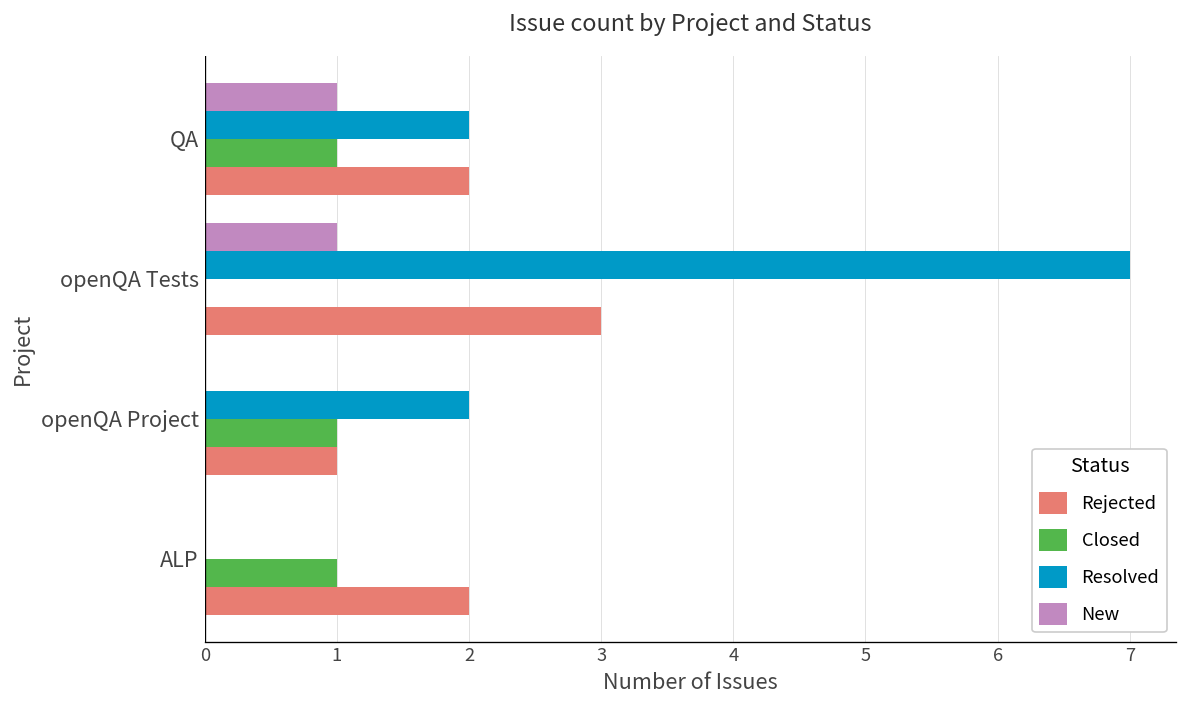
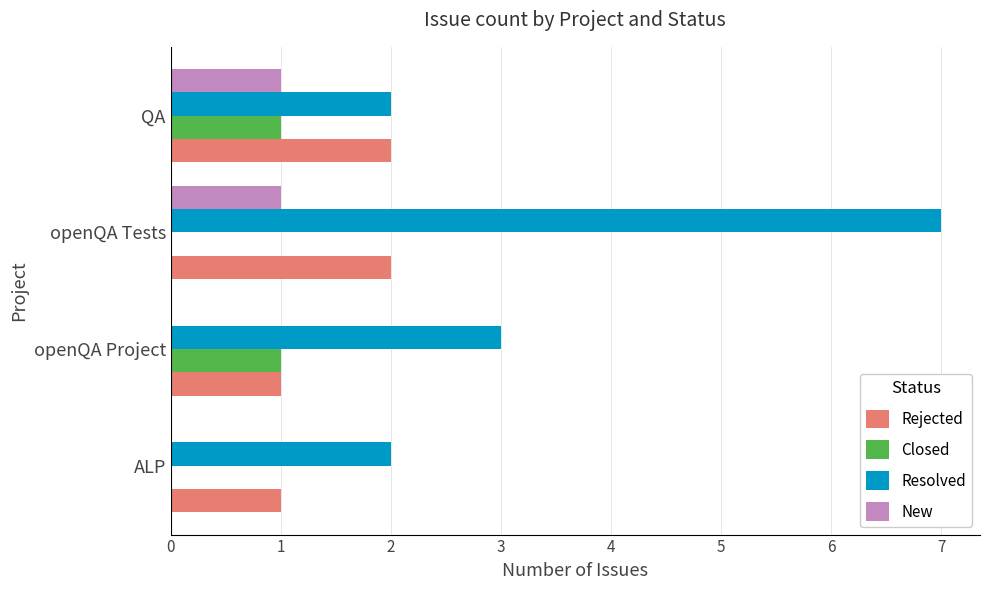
Rejected, openQA Tests: 3 -> 2
Resolved, openQA Project: 2 -> 3
Resolved, ALP: 0 -> 2
Closed, ALP: 1 -> 0
Rejected, ALP: 2 -> 1
